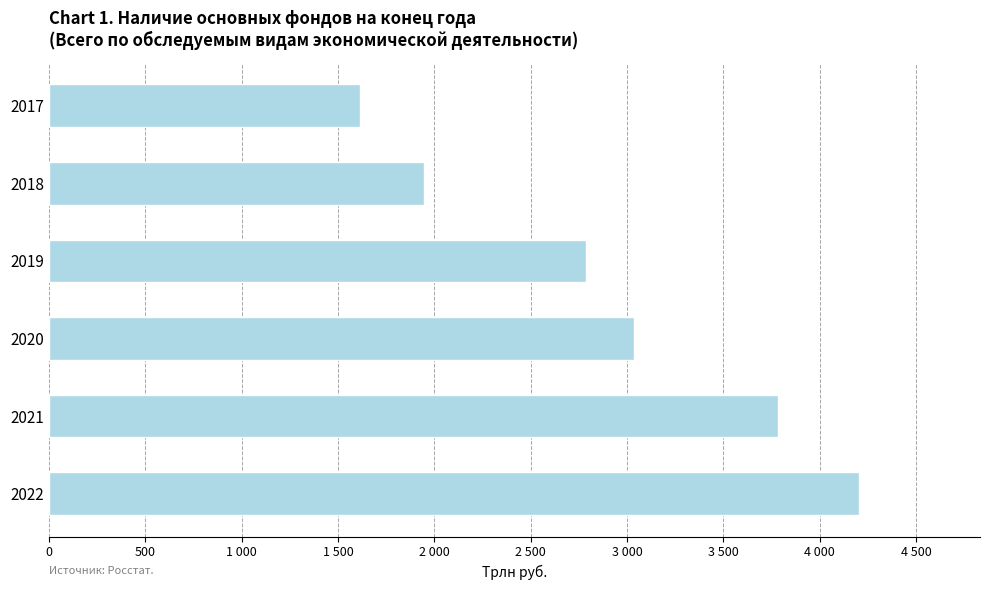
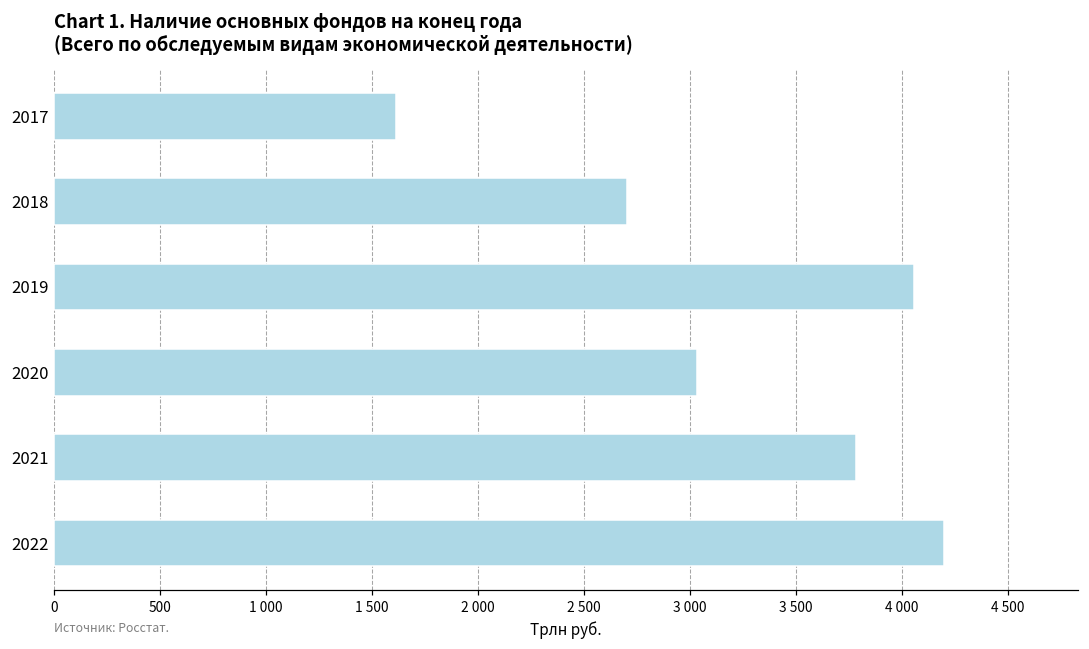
2018: 1950 -> 2700
2019: 2790 -> 4060
